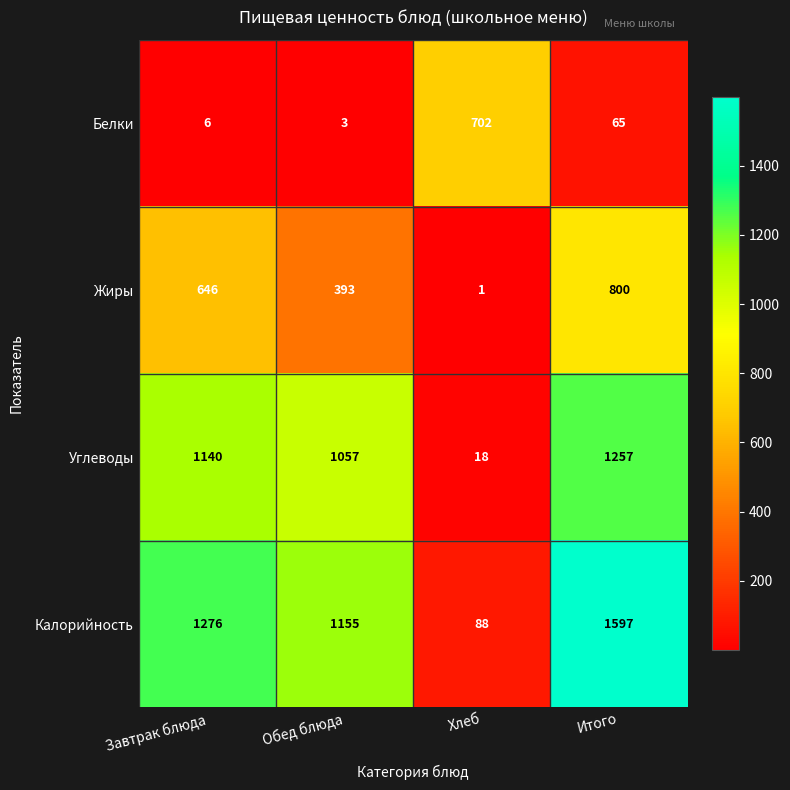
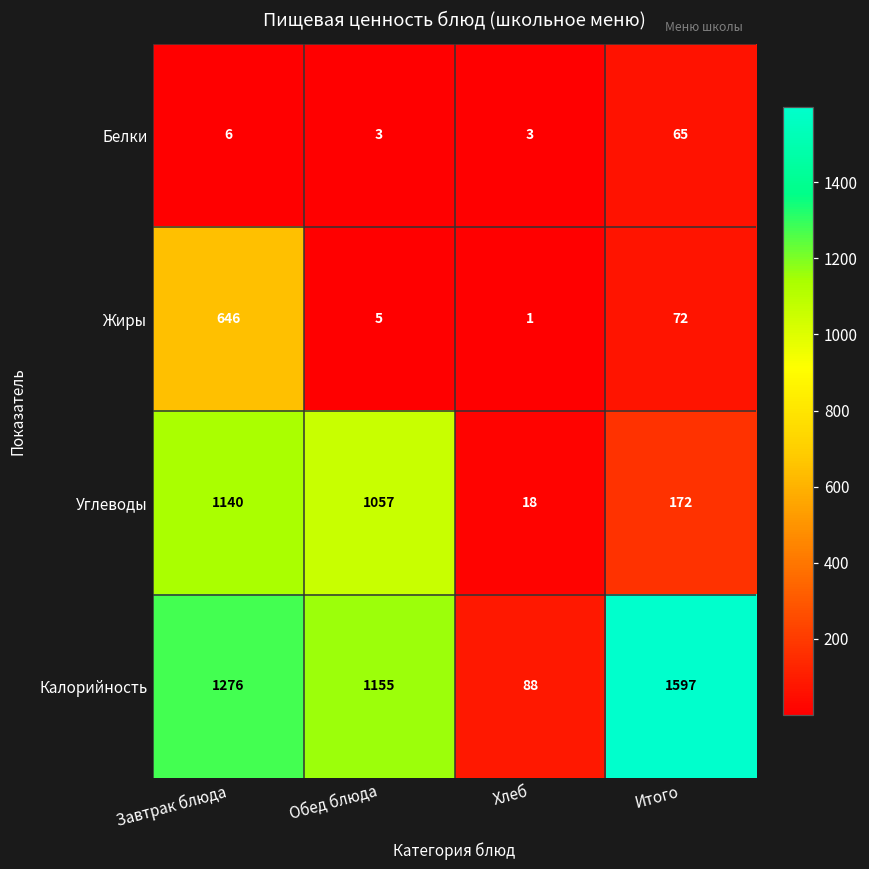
Белки, Хлеб: 702 -> 3
Жиры, Обед блюда: 393 -> 5
Жиры, Итого: 800 -> 72
Углеводы, Итого: 1257 -> 172
